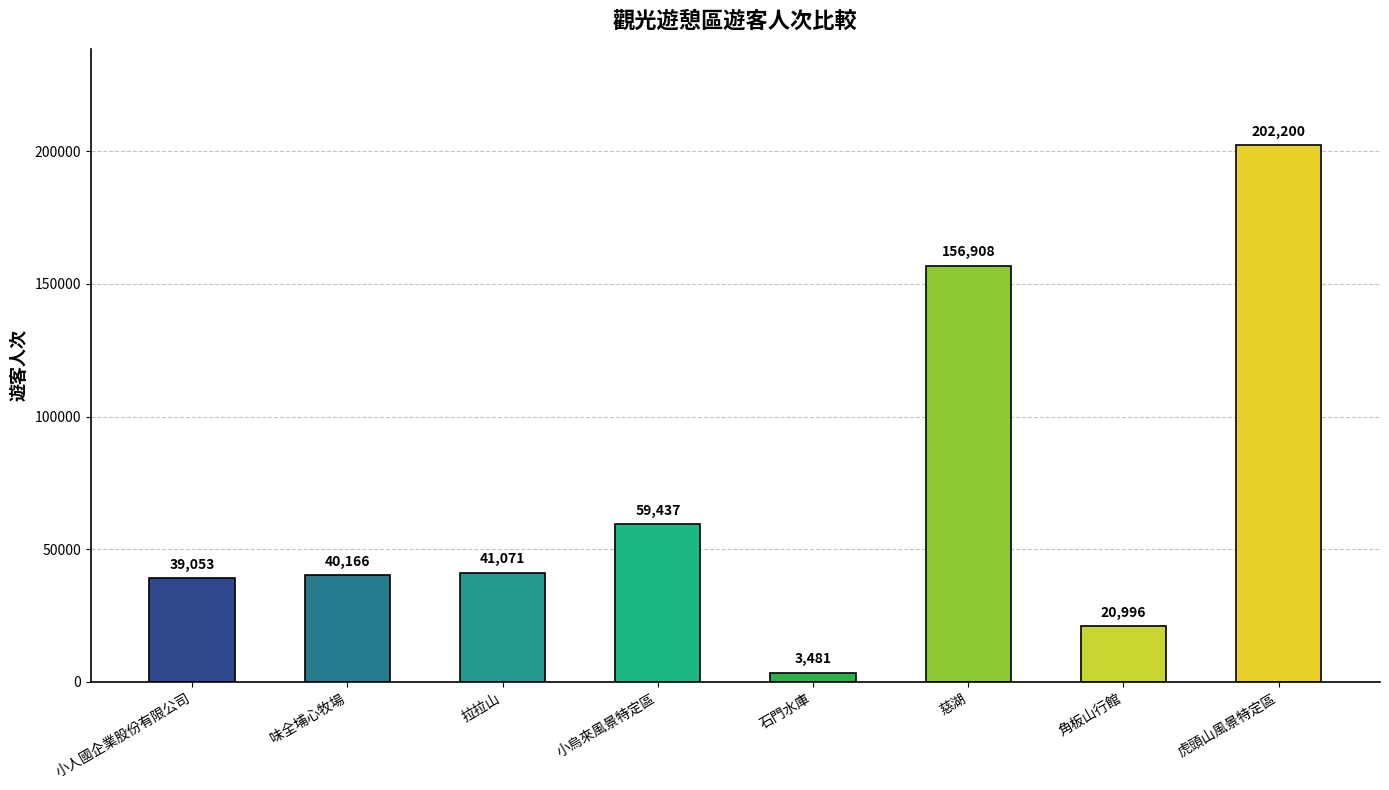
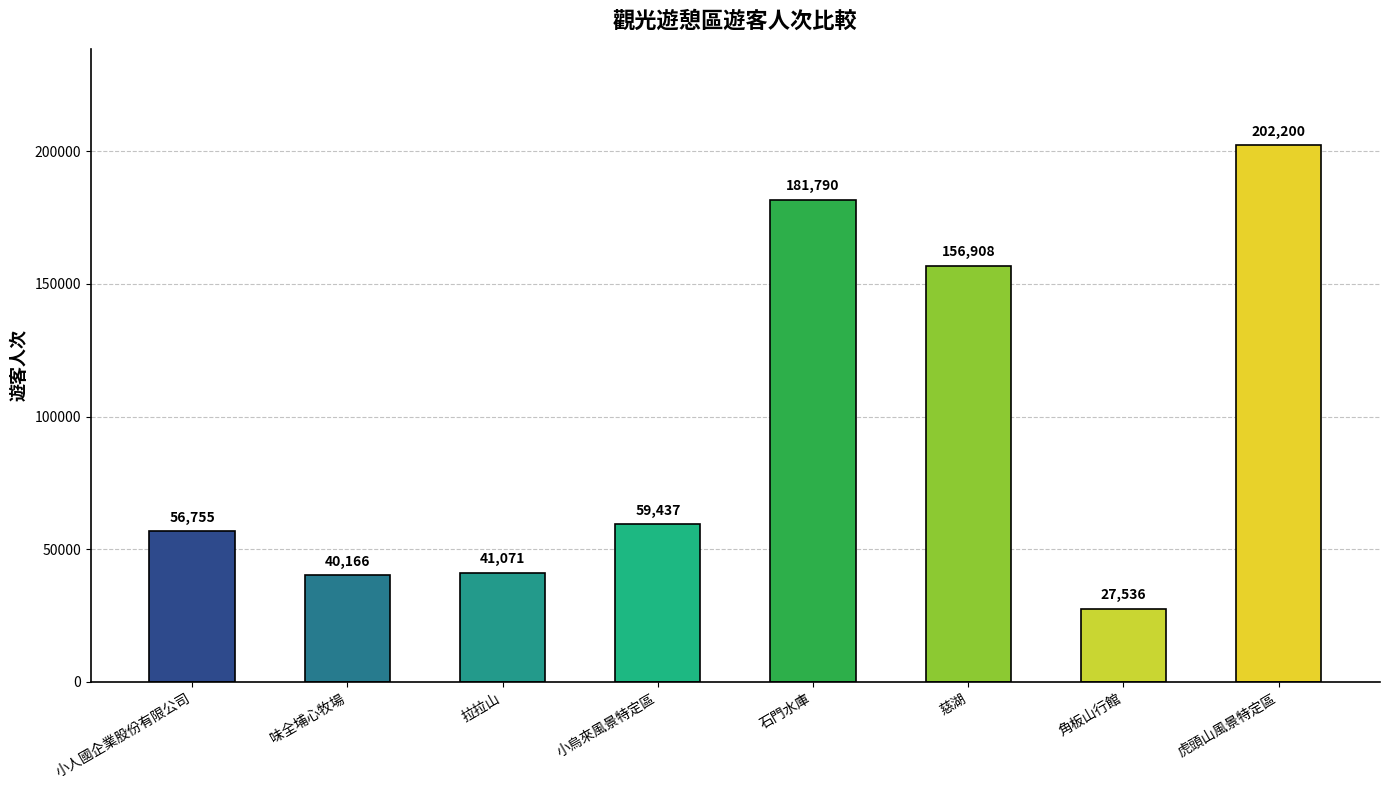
小人國企業股份有限公司: 39,053 -> 56,755
石門水庫: 3,481 -> 181,790
角板山行館: 20,996 -> 27,536
